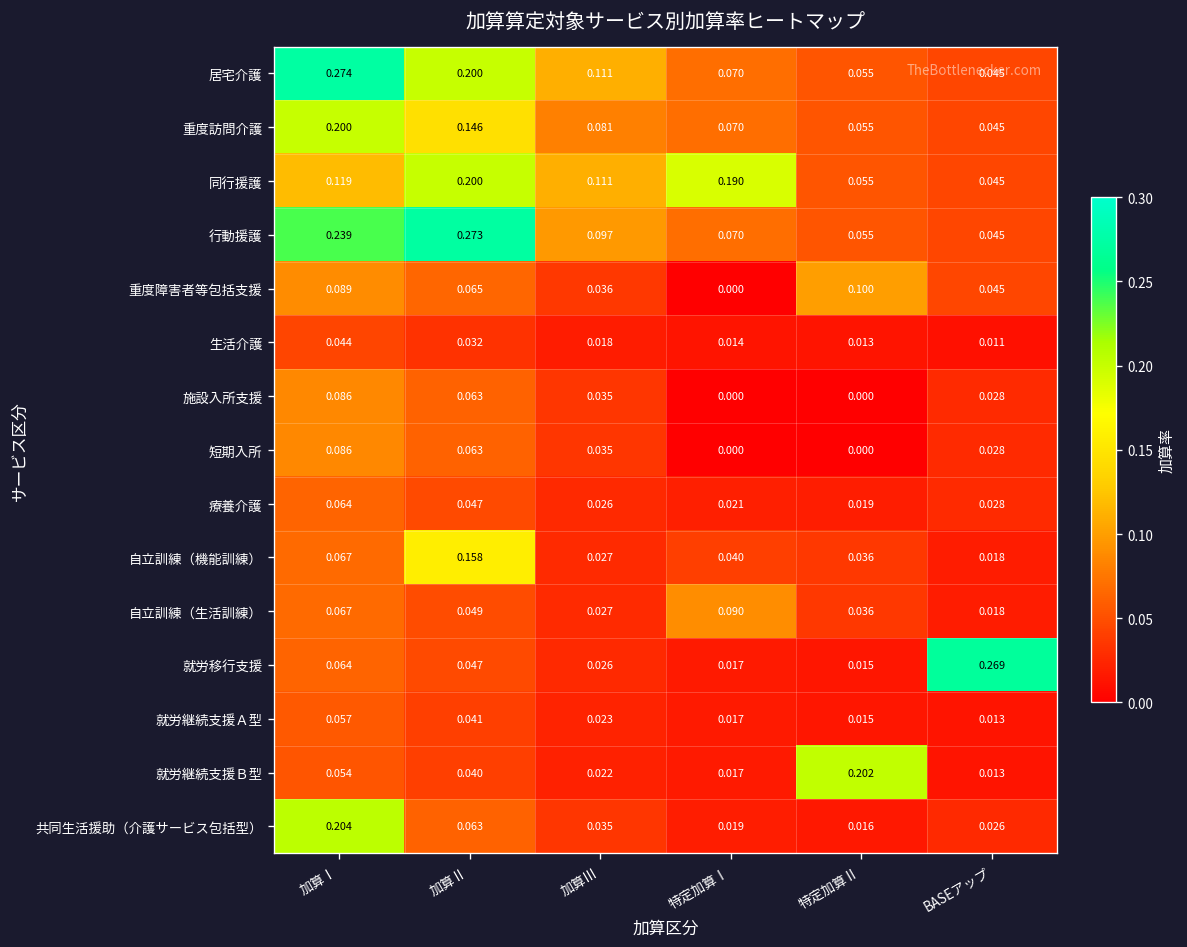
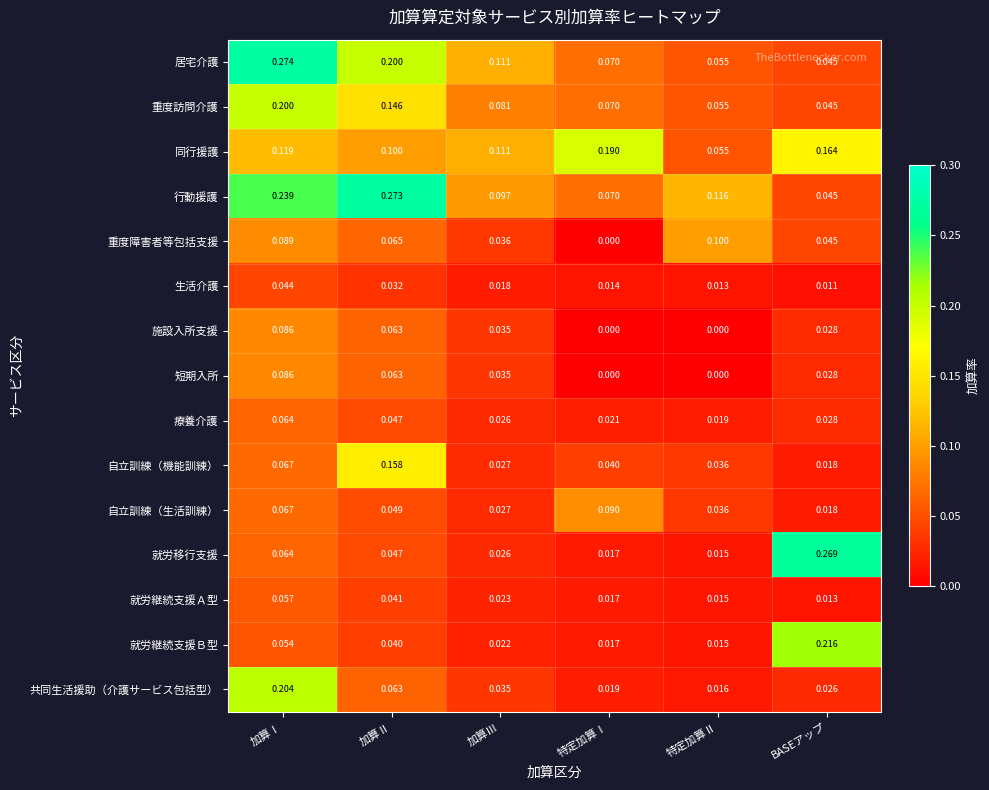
同行援護, 加算Ⅱ: 0.200 -> 0.100
同行援護, BASEアップ: 0.045 -> 0.164
行動援護, 特定加算Ⅱ: 0.055 -> 0.116
就労継続支援Ｂ型, 特定加算Ⅱ: 0.202 -> 0.015
就労継続支援Ｂ型, BASEアップ: 0.013 -> 0.216
